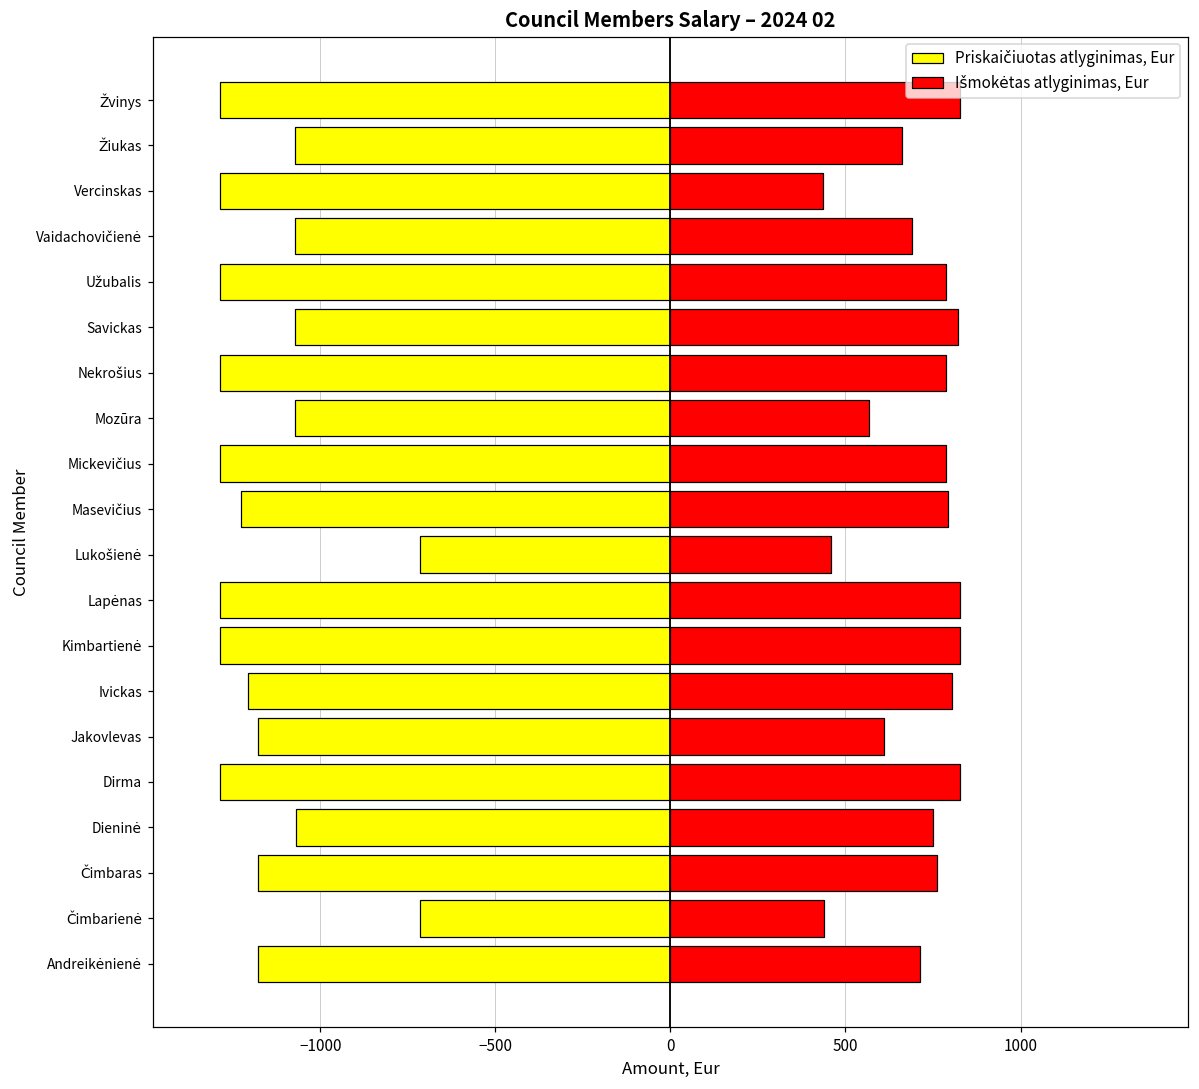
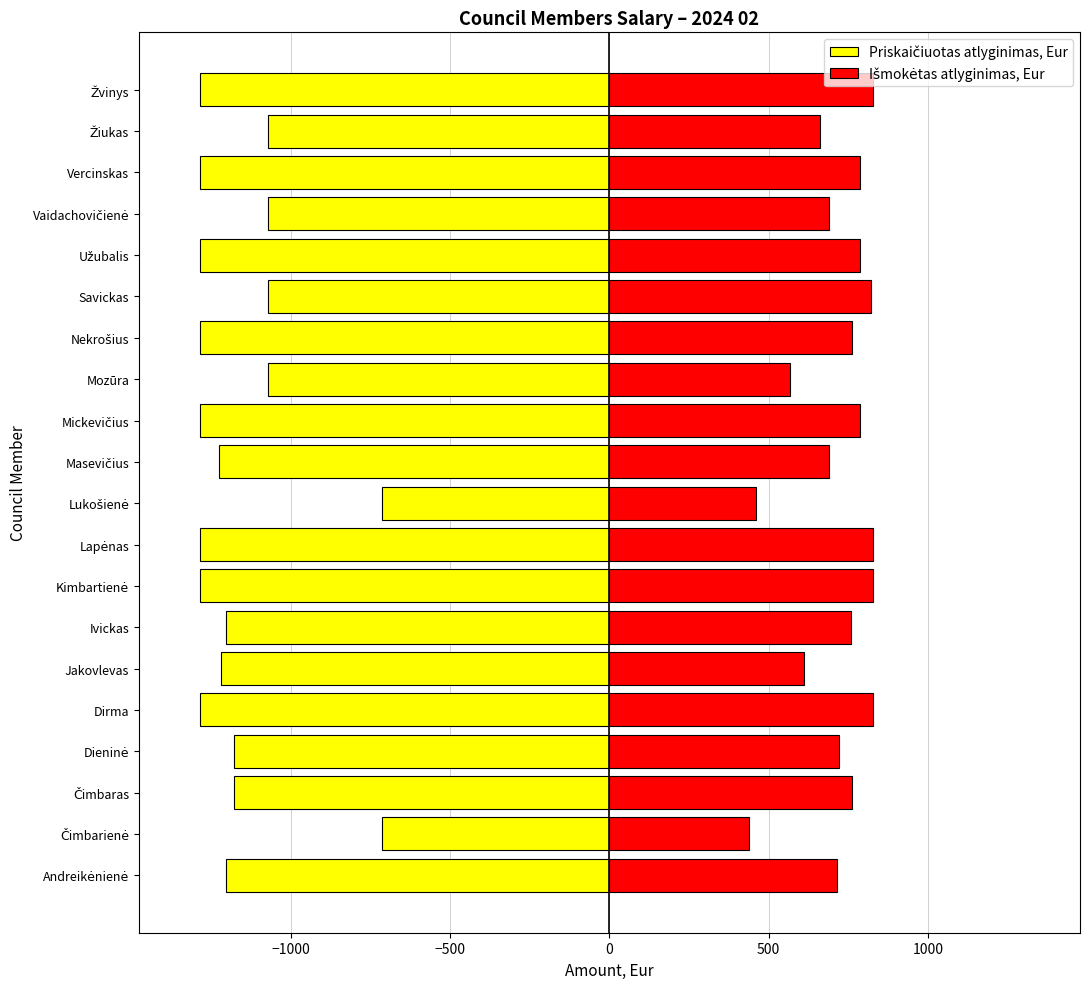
Išmokėtas atlyginimas, Eur, Vercinskas: 440 -> 790
Išmokėtas atlyginimas, Eur, Nekrošius: 790 -> 760
Išmokėtas atlyginimas, Eur, Masevičius: 790 -> 690
Išmokėtas atlyginimas, Eur, Ivickas: 810 -> 760
Priskaičiuotas atlyginimas, Eur, Jakovlevas: -1180 -> -1220
Priskaičiuotas atlyginimas, Eur, Dieninė: -1070 -> -1180
Išmokėtas atlyginimas, Eur, Dieninė: 750 -> 720
Priskaičiuotas atlyginimas, Eur, Andreikėnienė: -1180 -> -1200
